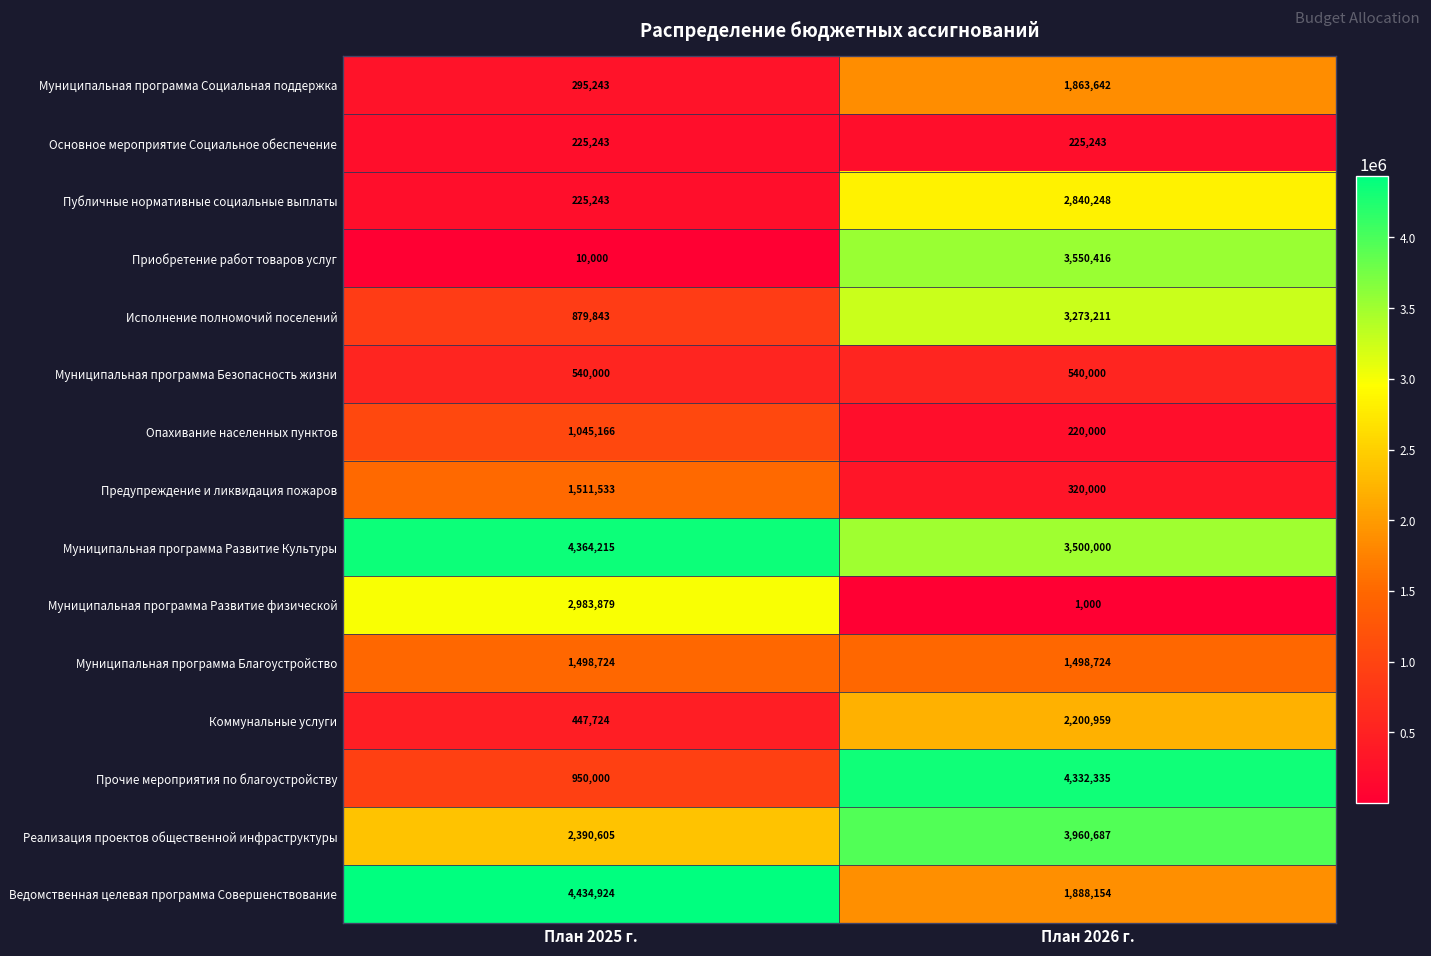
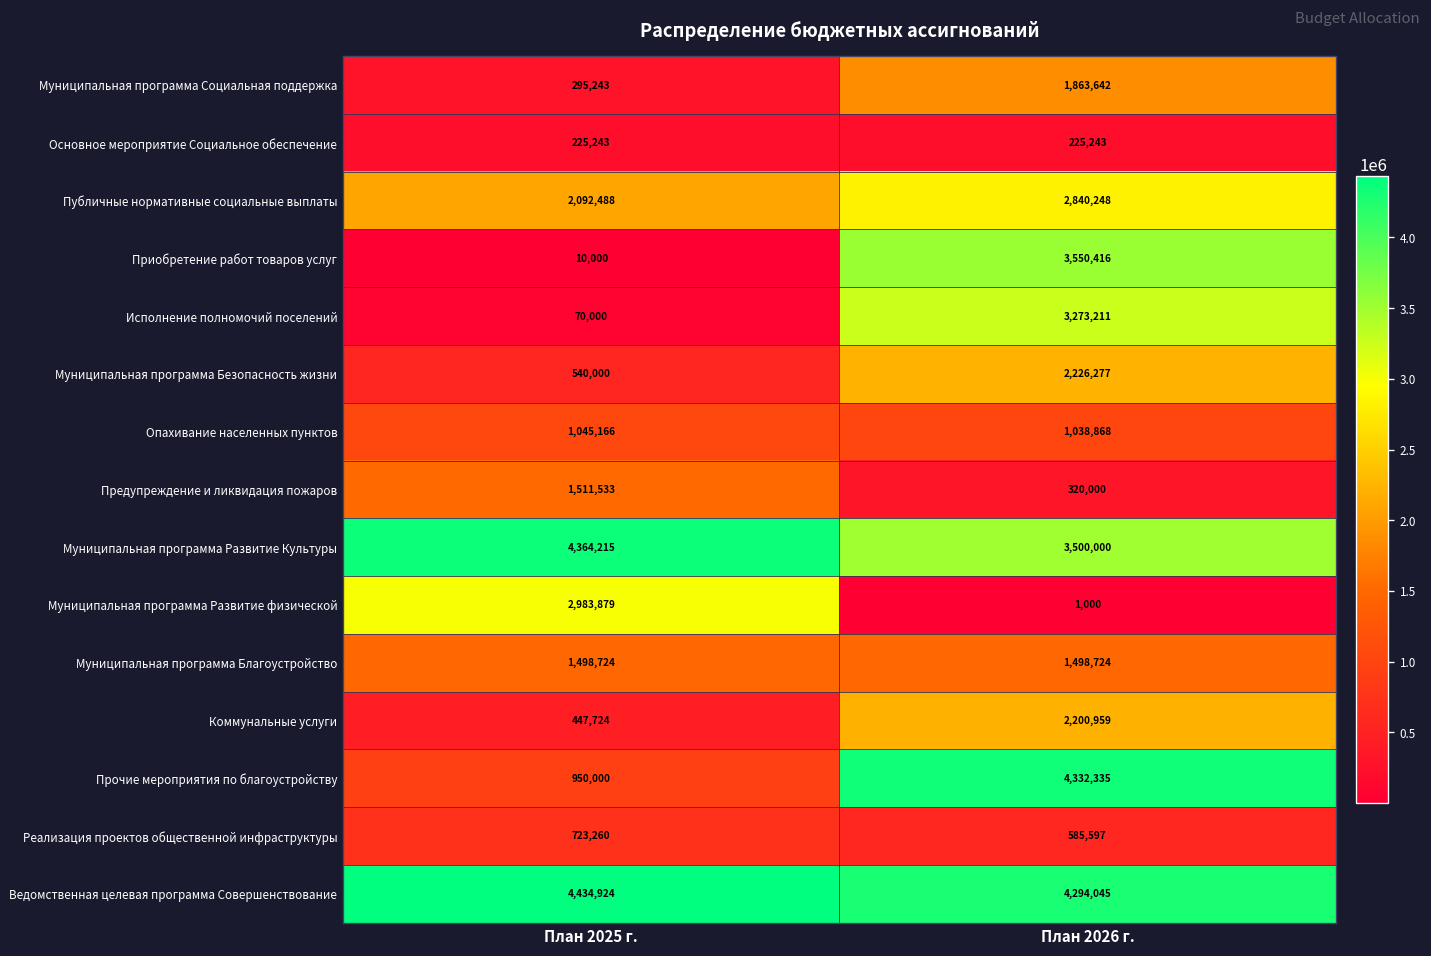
Публичные нормативные социальные выплаты, План 2025 г.: 225,243 -> 2,092,488
Исполнение полномочий поселений, План 2025 г.: 879,843 -> 70,000
Муниципальная программа Безопасность жизни, План 2026 г.: 540,000 -> 2,226,277
Опахивание населенных пунктов, План 2026 г.: 220,000 -> 1,038,868
Реализация проектов общественной инфраструктуры, План 2025 г.: 2,390,605 -> 723,260
Реализация проектов общественной инфраструктуры, План 2026 г.: 3,960,687 -> 585,597
Ведомственная целевая программа Совершенствование, План 2026 г.: 1,888,154 -> 4,294,045
